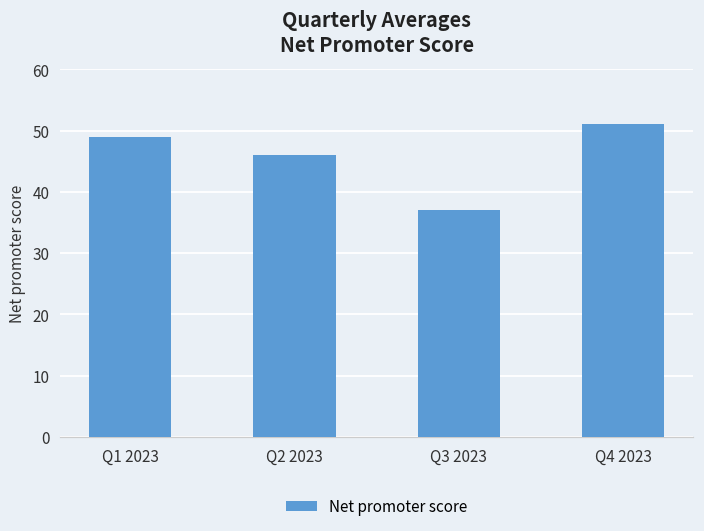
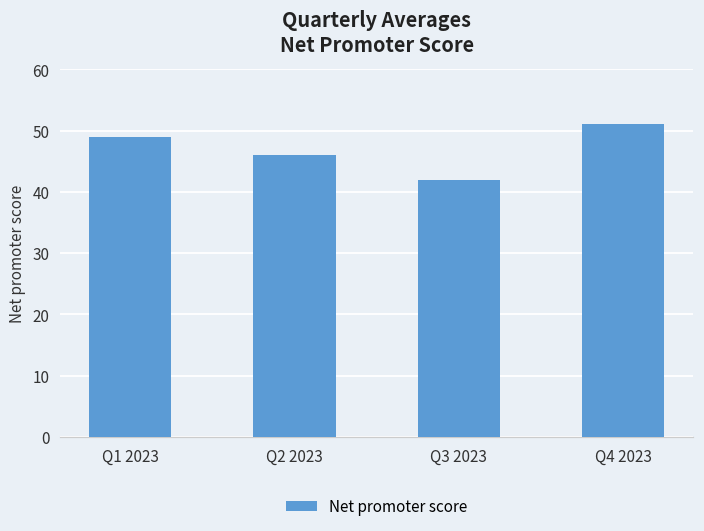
Q3 2023: 37 -> 42
